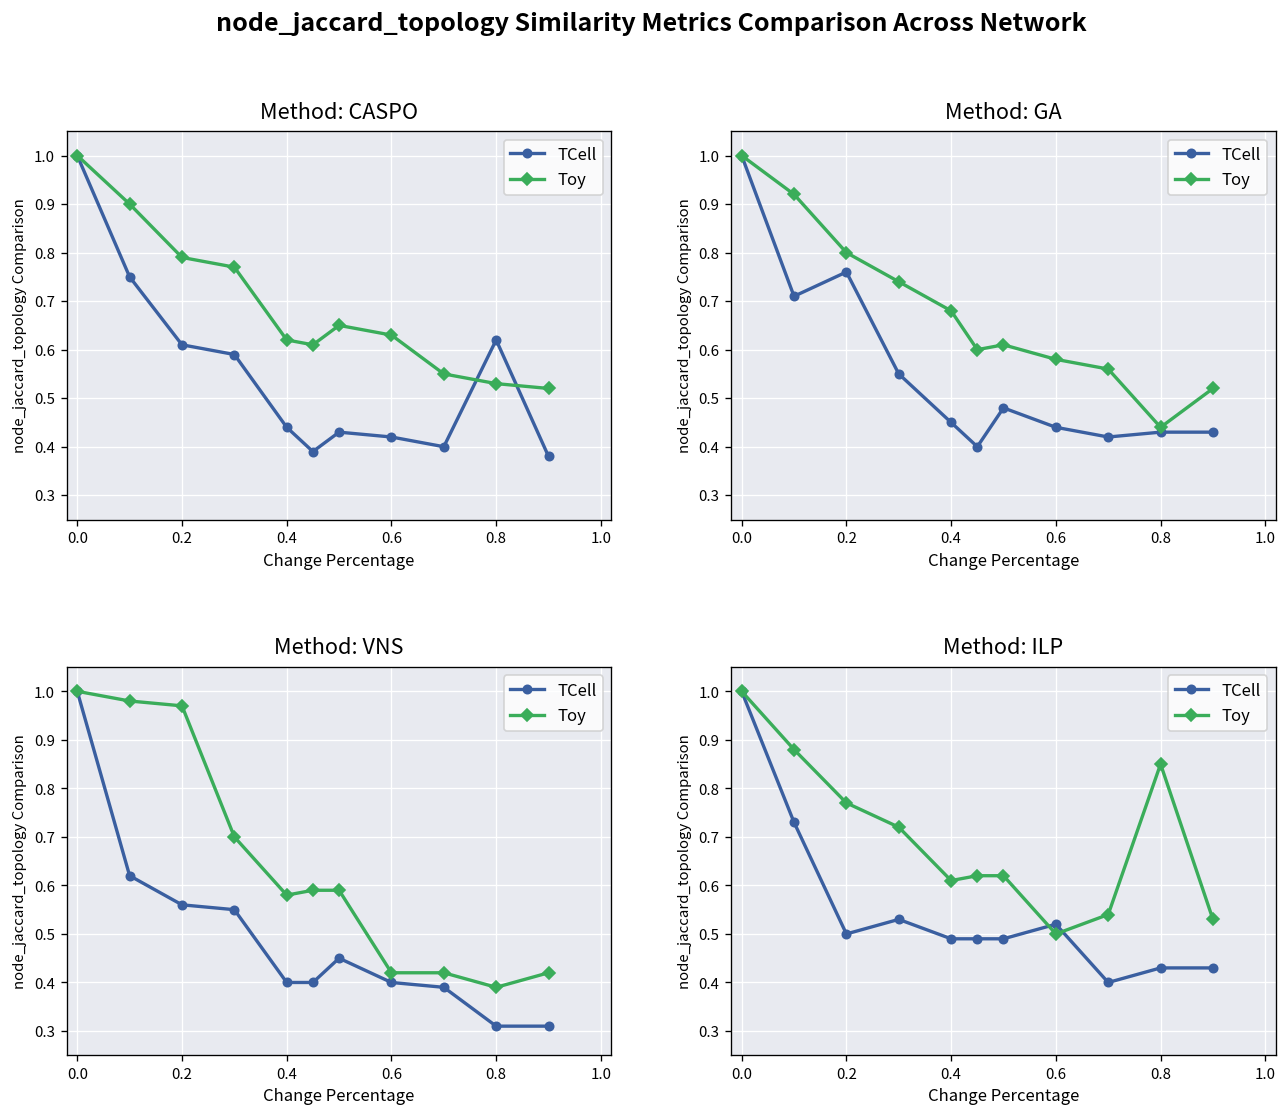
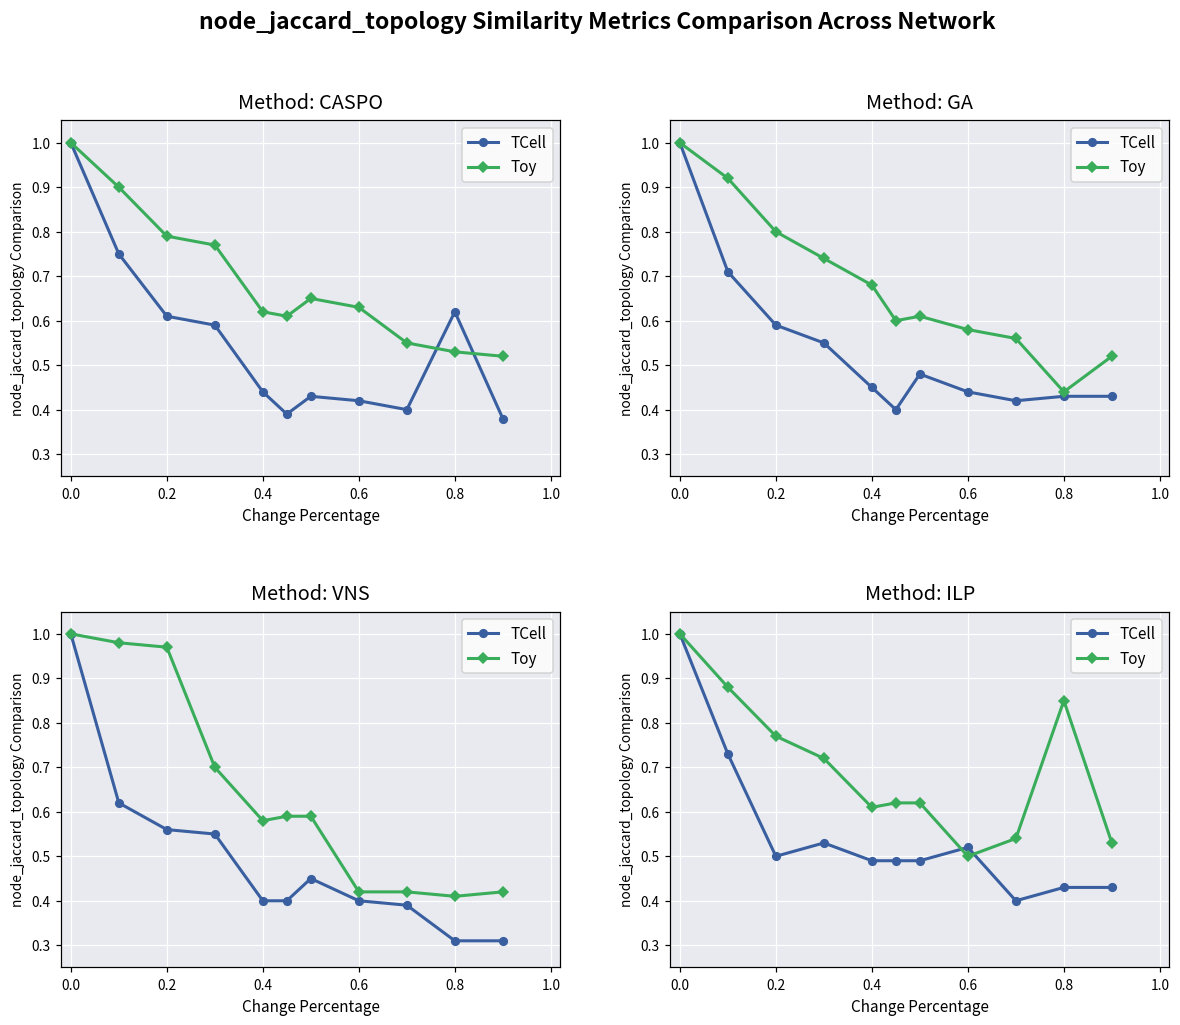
Method: GA, TCell, 0.2: 0.76 -> 0.59
Method: VNS, Toy, 0.8: 0.39 -> 0.41
